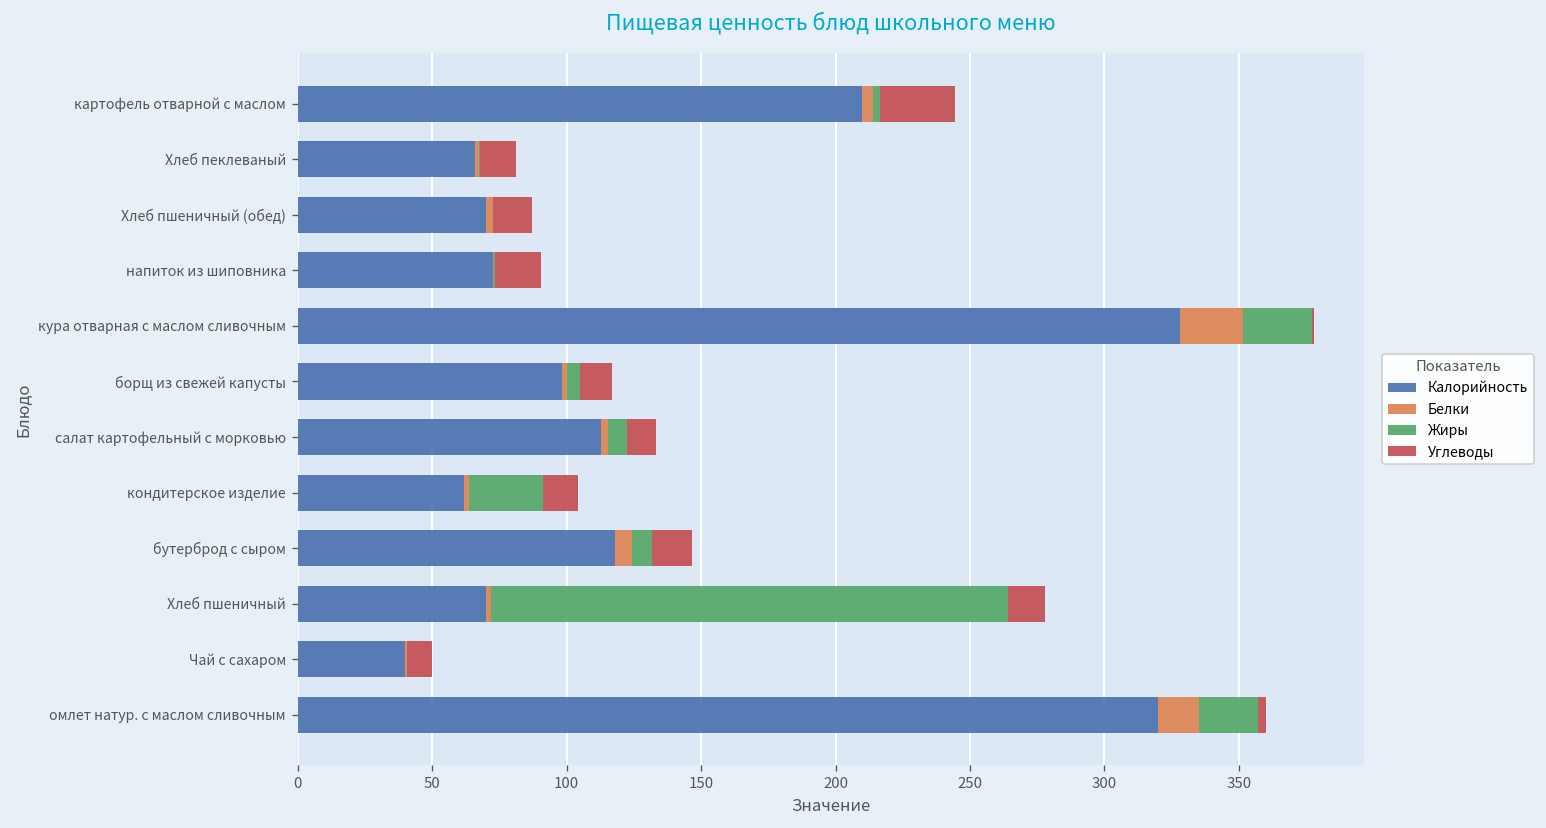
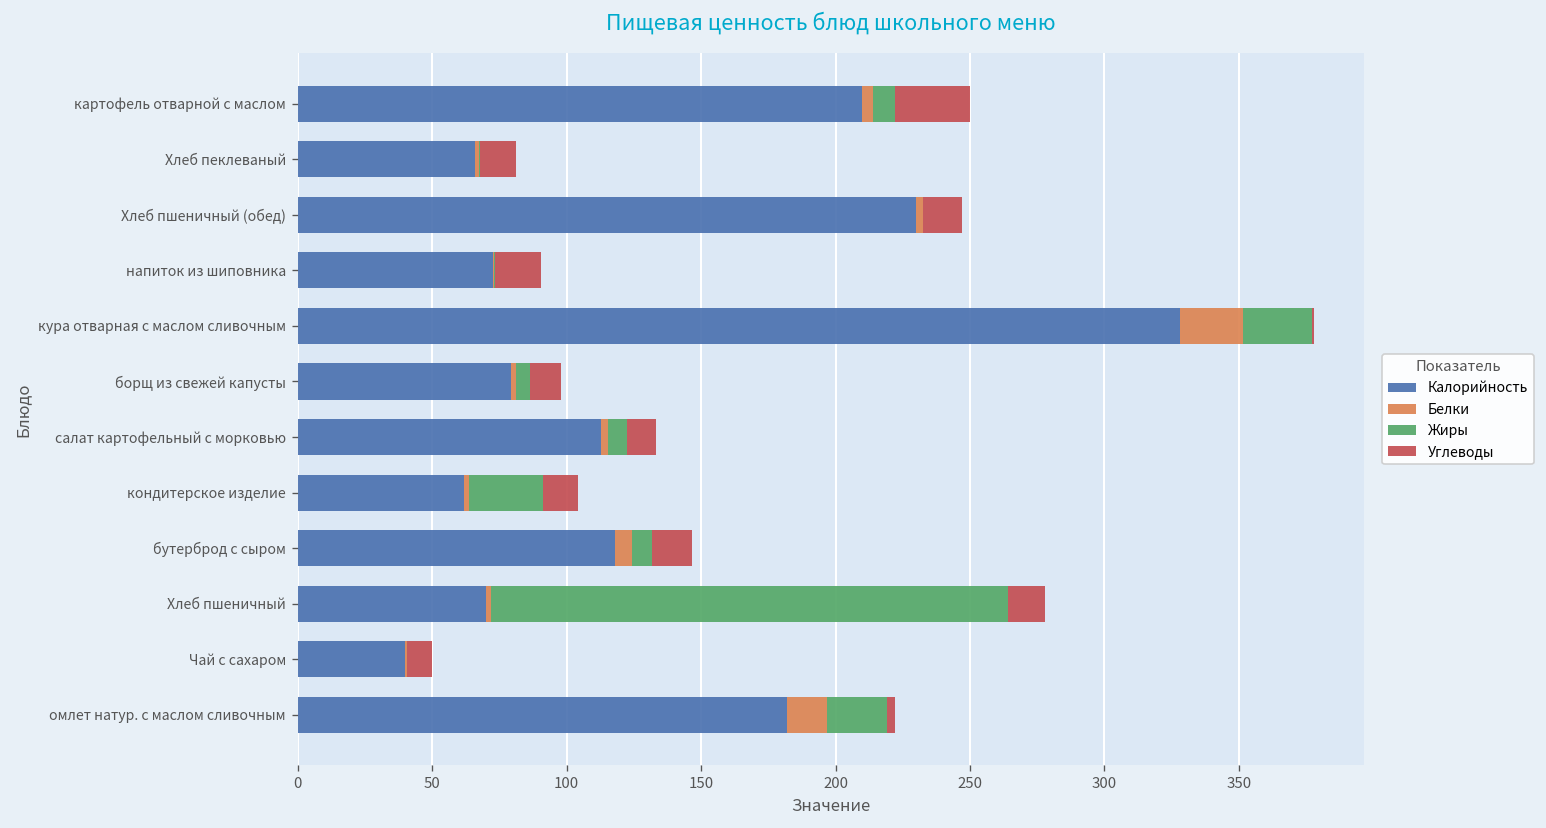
Жиры, картофель отварной с маслом: 2 -> 8
Калорийность, Хлеб пшеничный (обед): 70 -> 230
Калорийность, борщ из свежей капусты: 98 -> 80
Калорийность, омлет натур. с маслом сливочным: 320 -> 182
